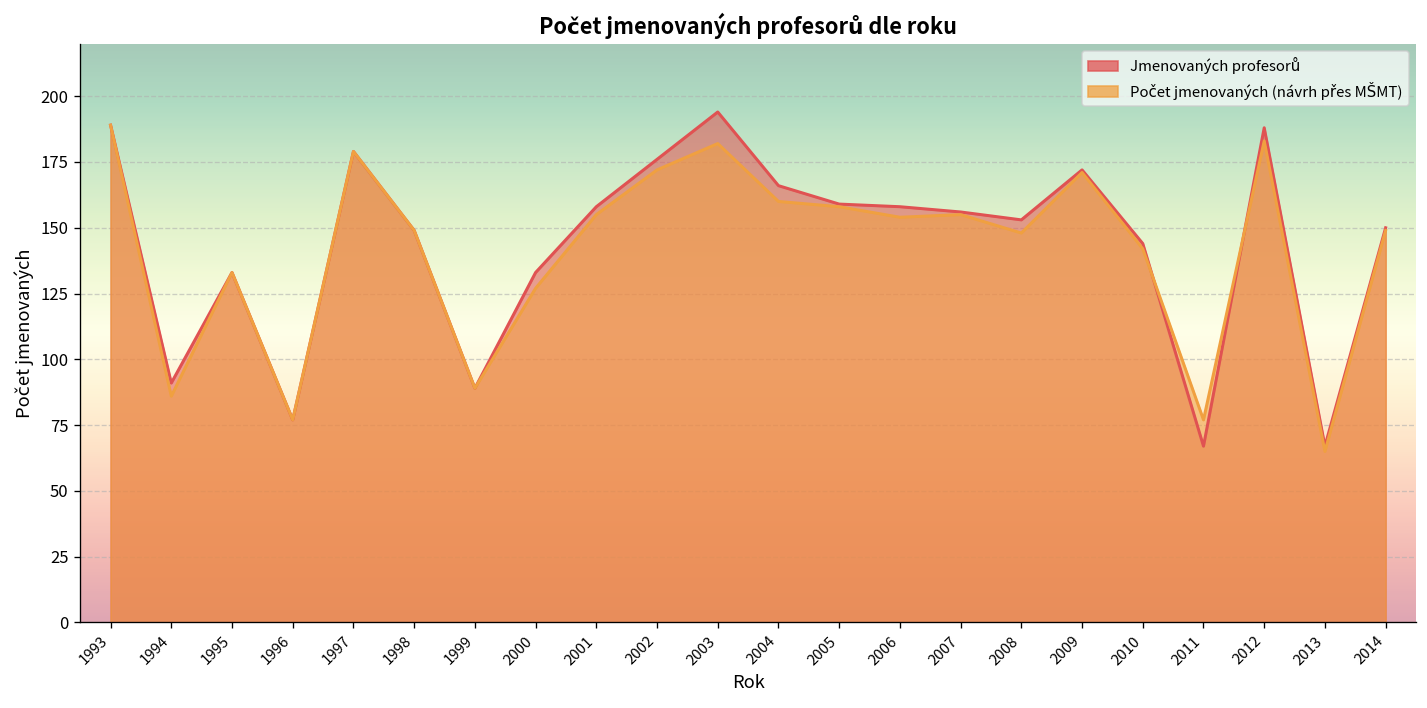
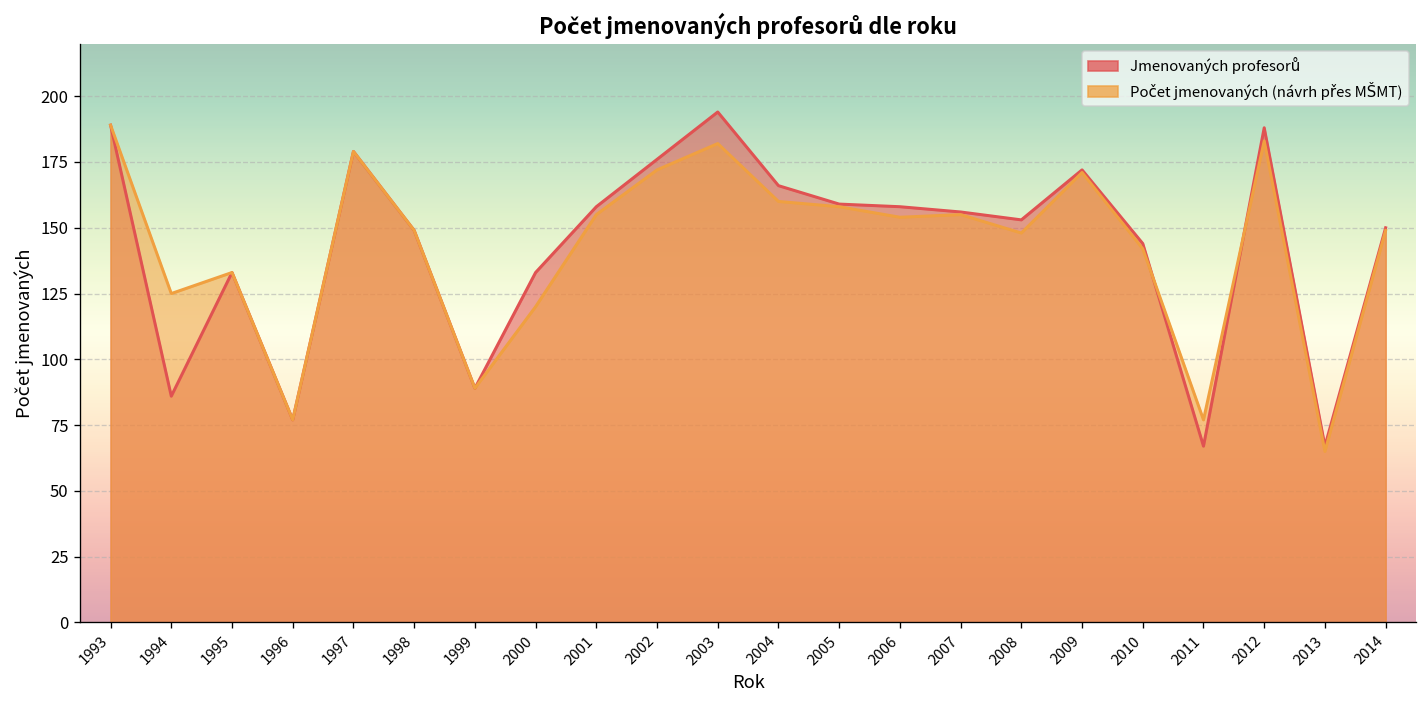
Jmenovaných profesorů, 1994: 91 -> 86
Počet jmenovaných (návrh přes MŠMT), 1994: 86 -> 125
Počet jmenovaných (návrh přes MŠMT), 2000: 127 -> 120
